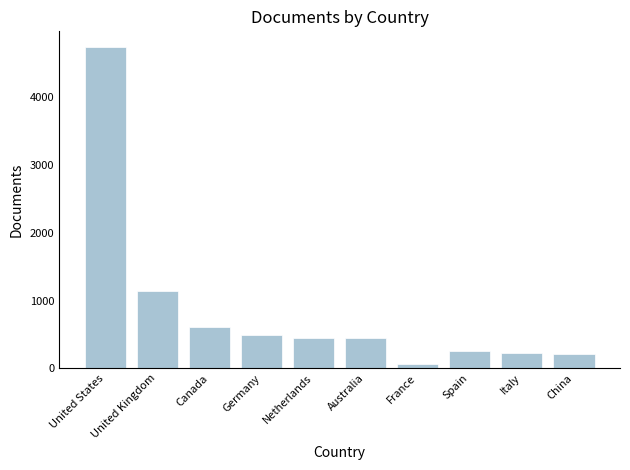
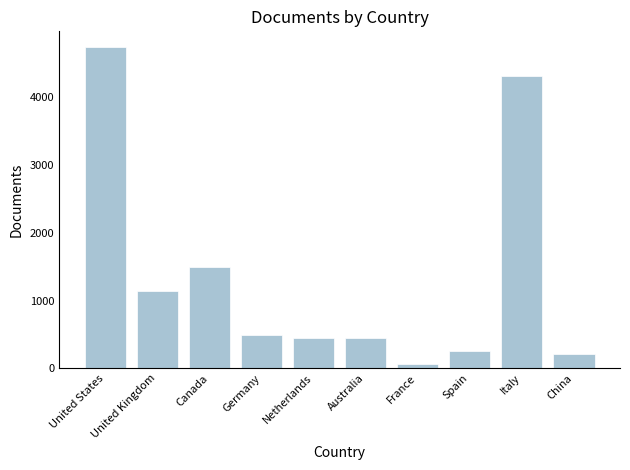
Canada: 600 -> 1500
Italy: 200 -> 4300
